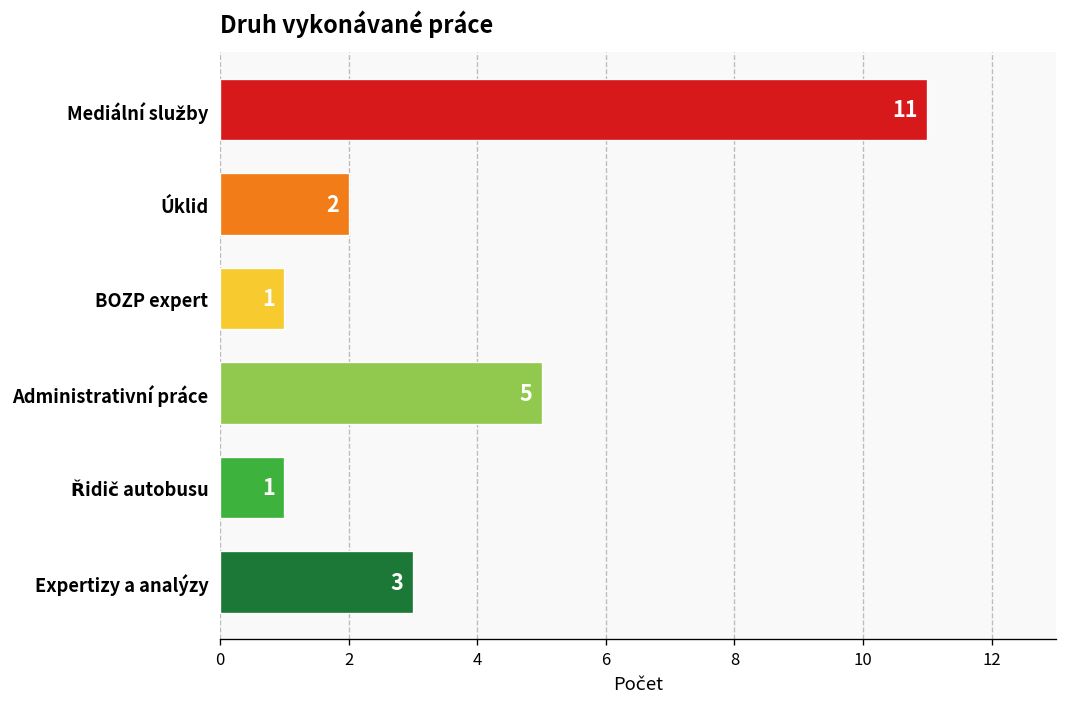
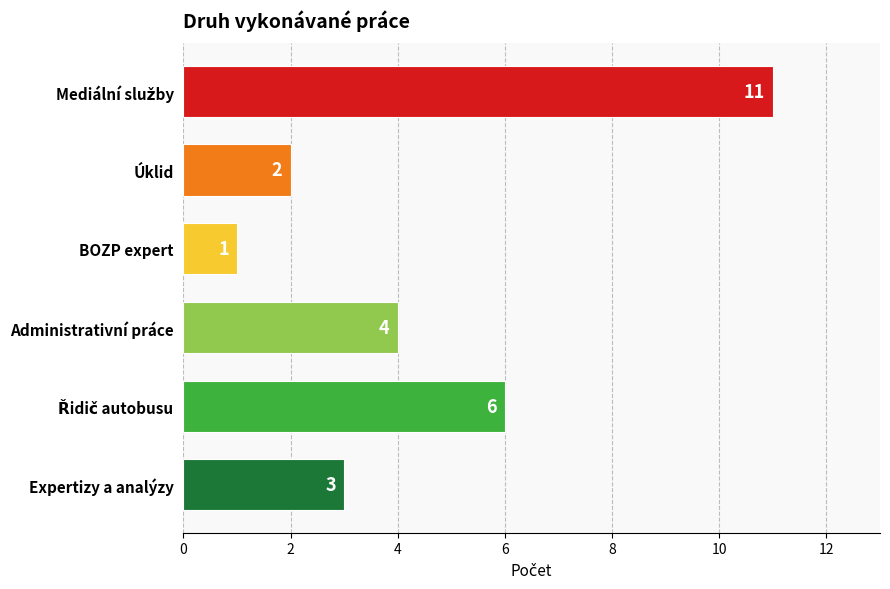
Administrativní práce: 5 -> 4
Řidič autobusu: 1 -> 6
